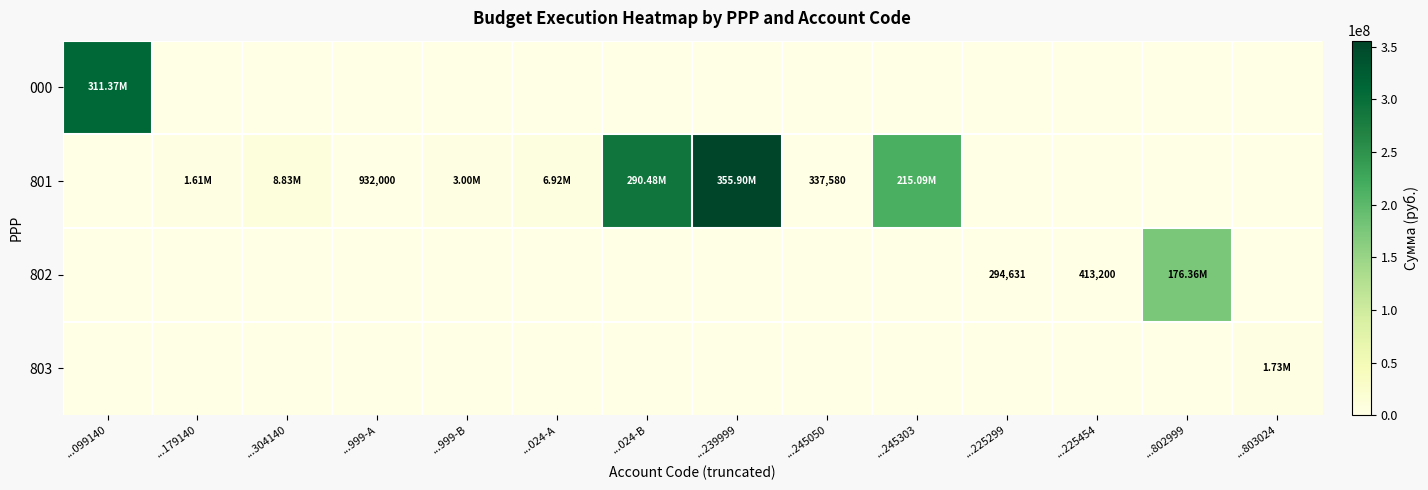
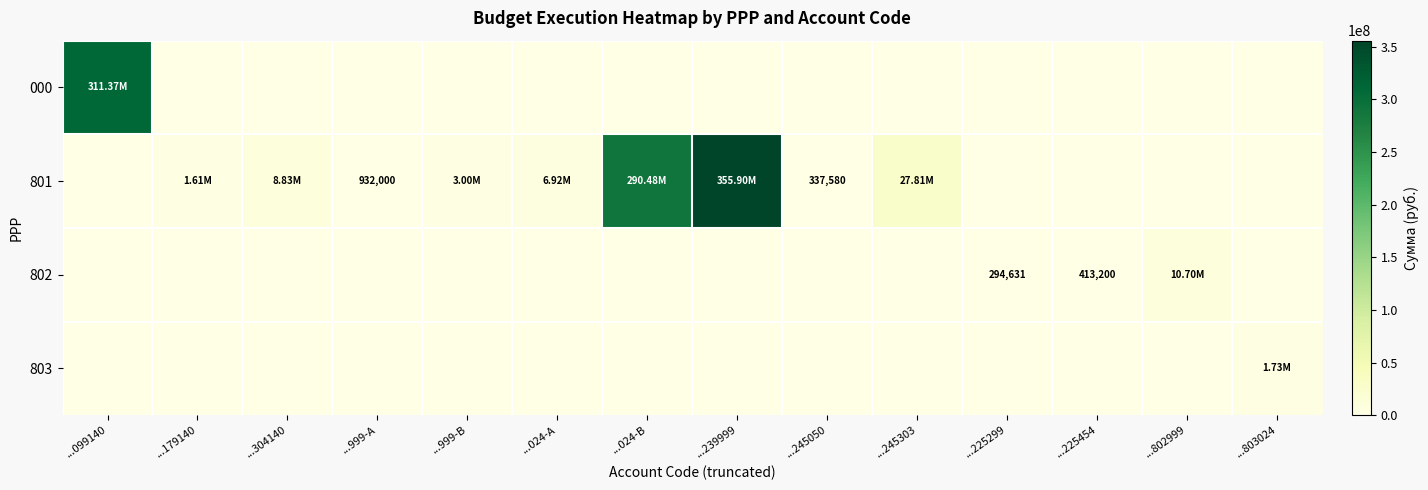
801, ...245303: 215.09M -> 27.81M
802, ...802999: 176.36M -> 10.70M
